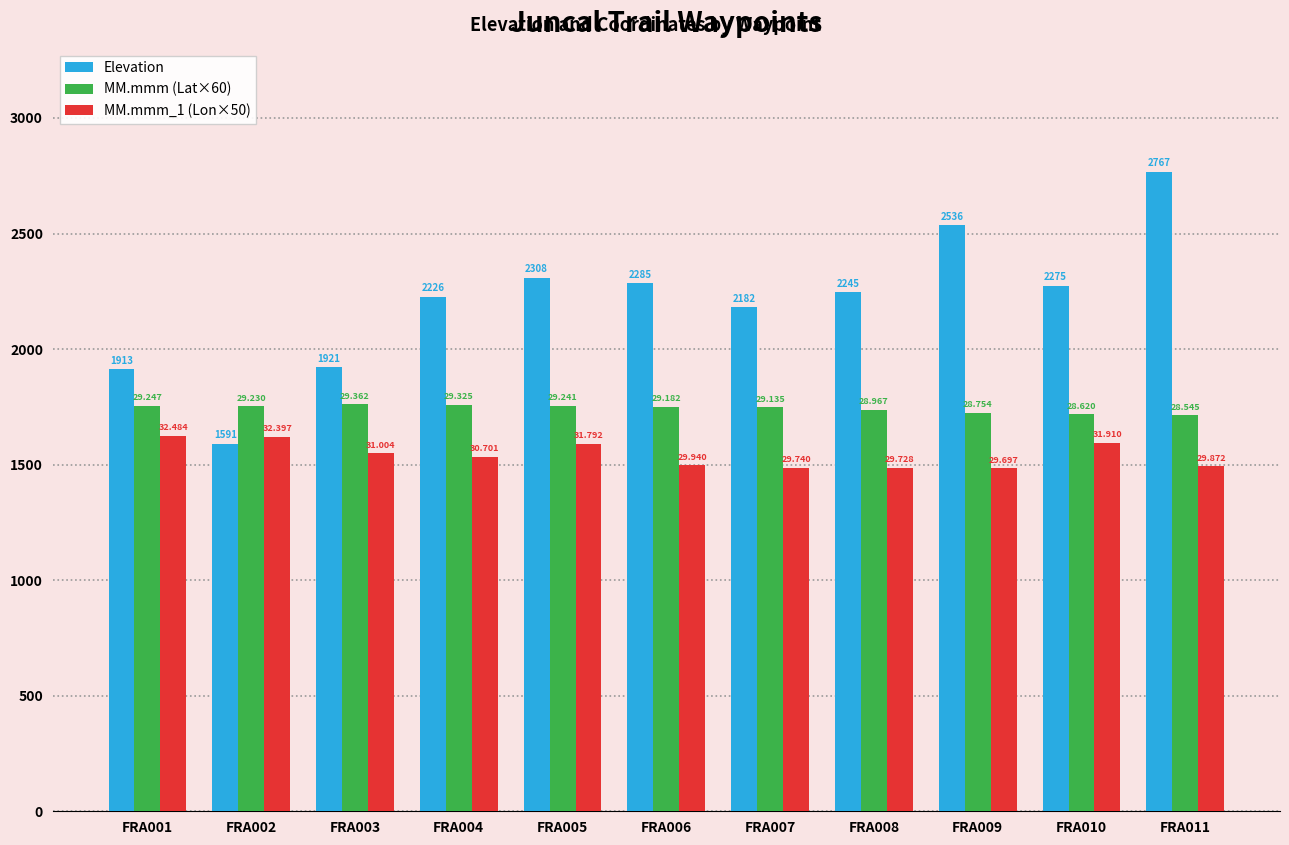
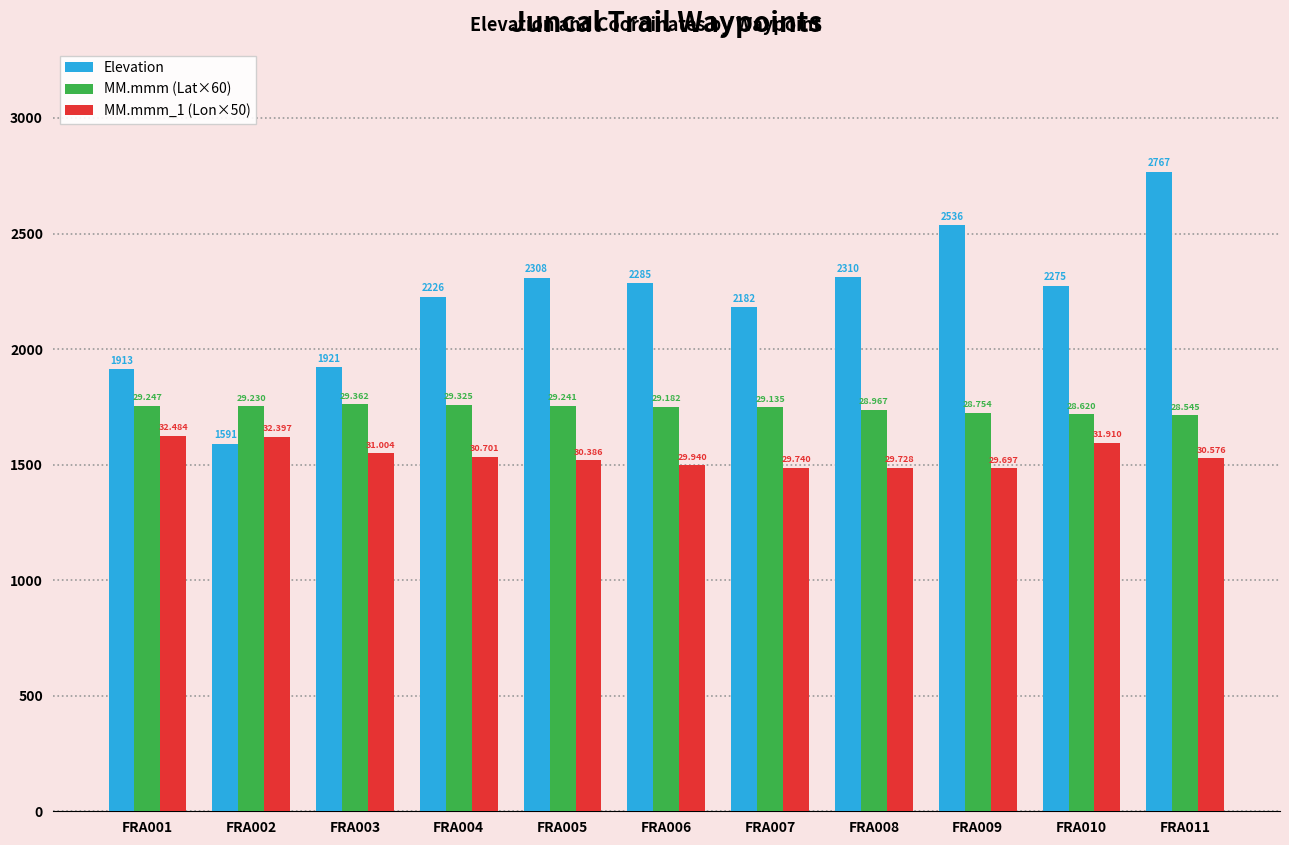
MM.mmm_1 (Lon×50), FRA005: 31.792 -> 30.386
Elevation, FRA008: 2245 -> 2310
MM.mmm_1 (Lon×50), FRA011: 29.872 -> 30.576
